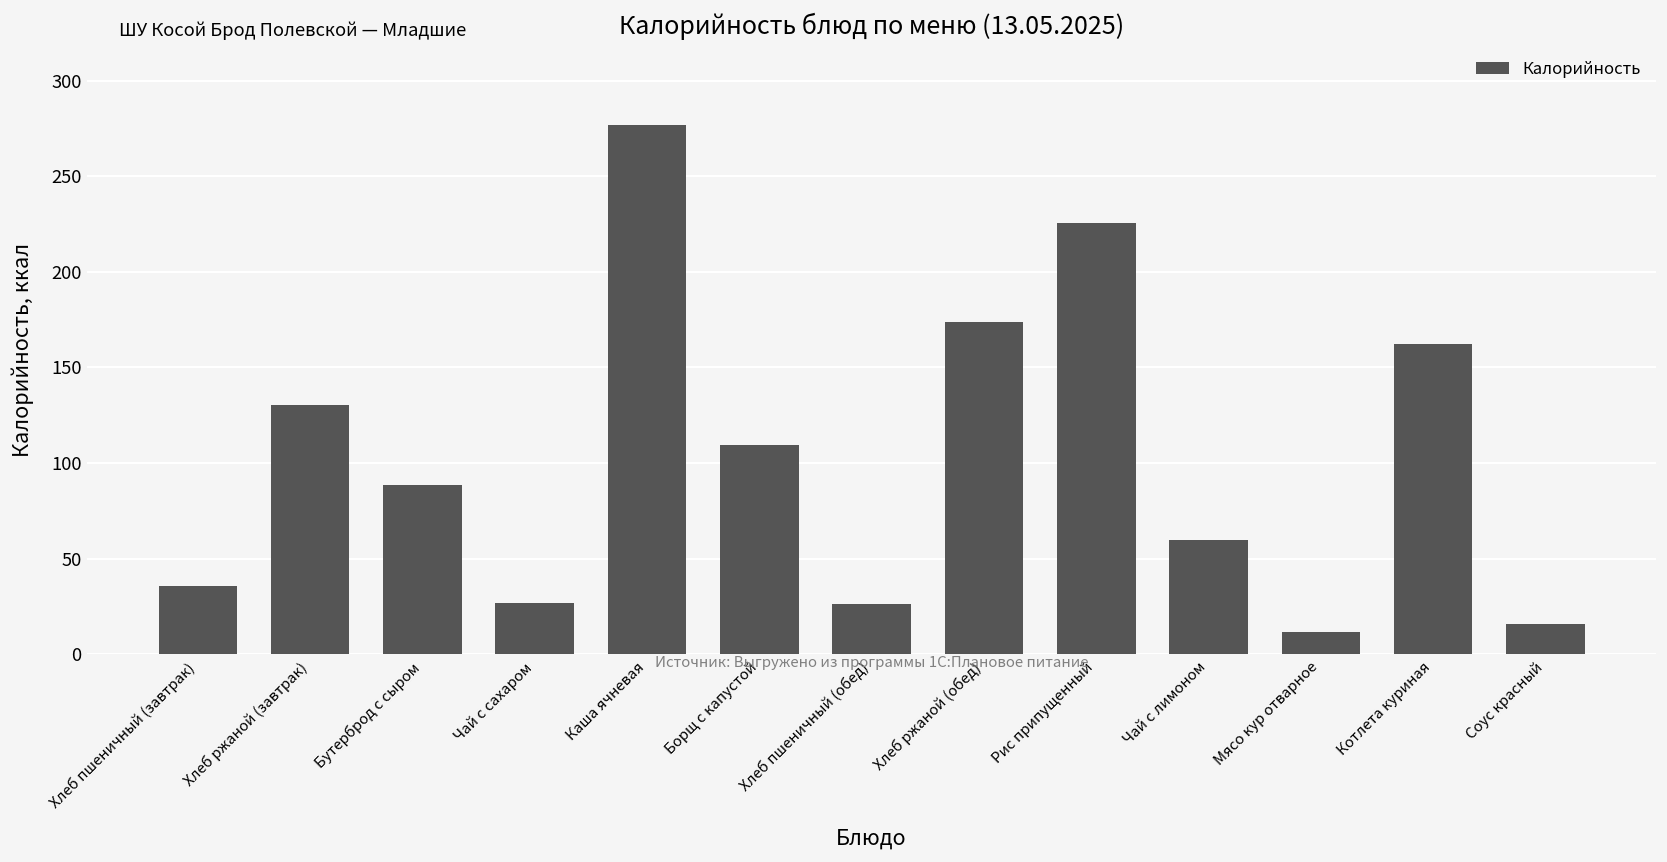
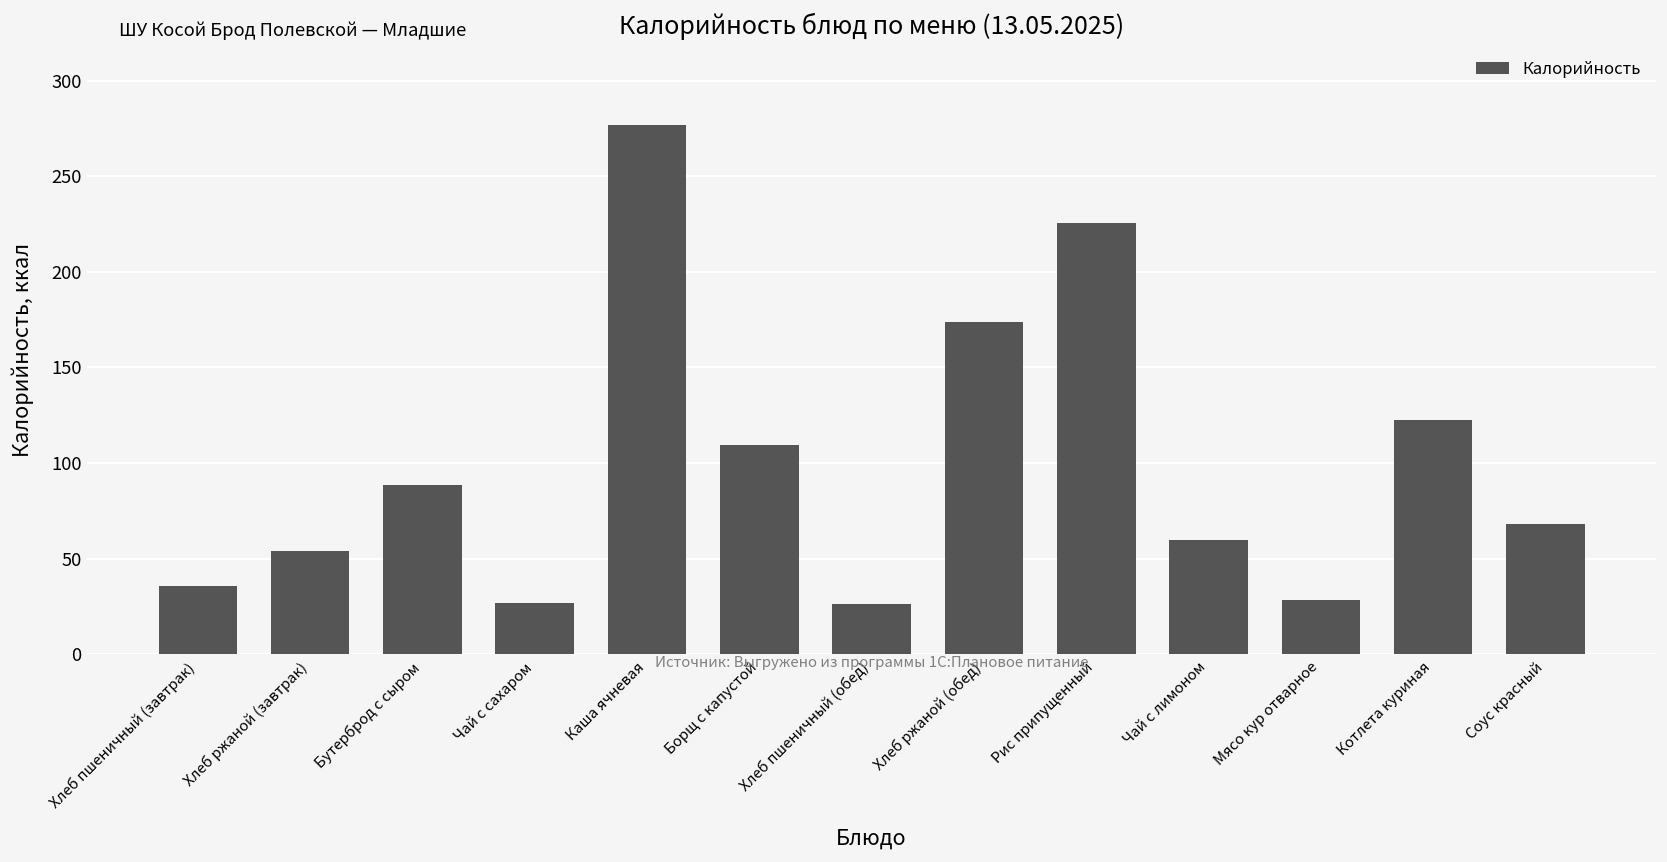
Хлеб ржаной (завтрак): 131 -> 54
Мясо кур отварное: 12 -> 29
Котлета куриная: 162 -> 123
Соус красный: 16 -> 68
